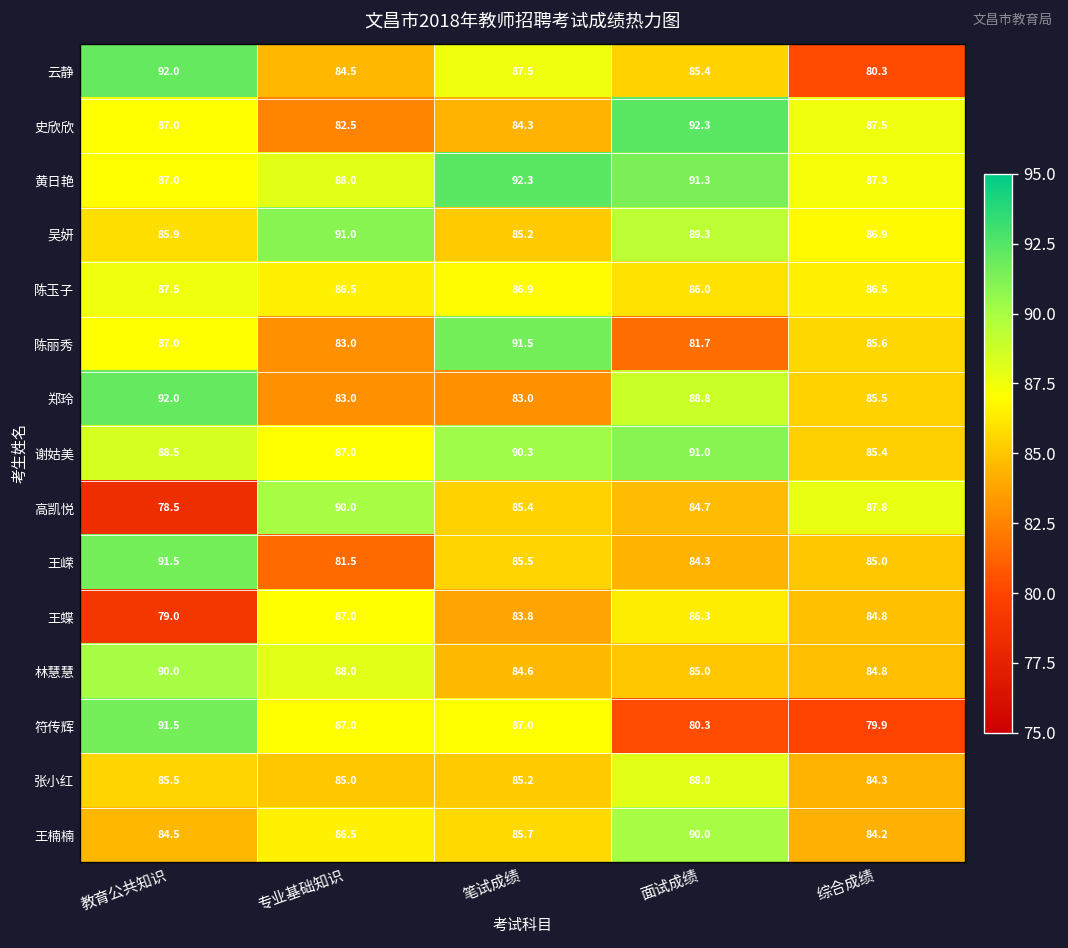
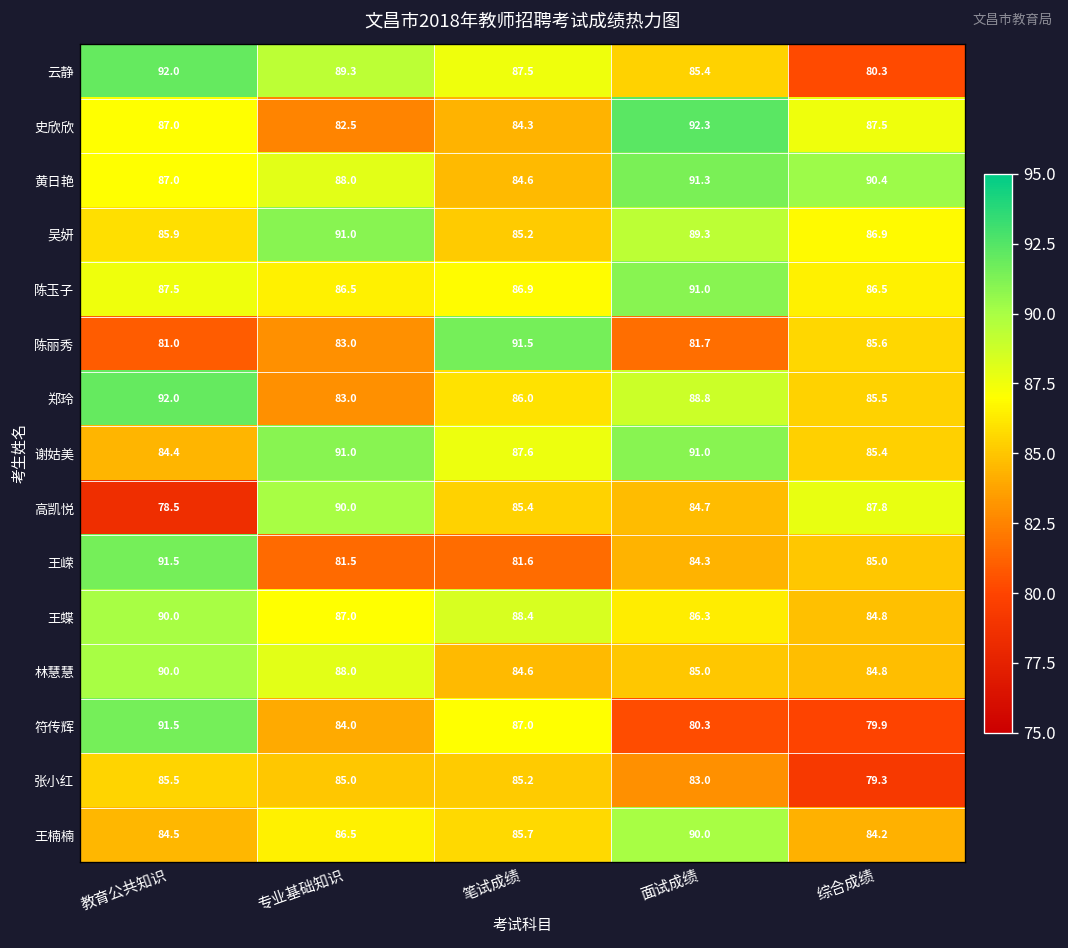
云静, 专业基础知识: 84.5 -> 89.3
黄日艳, 笔试成绩: 92.3 -> 84.6
黄日艳, 综合成绩: 87.3 -> 90.4
陈玉子, 面试成绩: 86.0 -> 91.0
陈丽秀, 教育公共知识: 87.0 -> 81.0
郑玲, 笔试成绩: 83.0 -> 86.0
谢姑美, 教育公共知识: 88.5 -> 84.4
谢姑美, 专业基础知识: 87.0 -> 91.0
谢姑美, 笔试成绩: 90.3 -> 87.6
王嵘, 笔试成绩: 85.5 -> 81.6
王蝶, 教育公共知识: 79.0 -> 90.0
王蝶, 笔试成绩: 83.8 -> 88.4
符传辉, 专业基础知识: 87.0 -> 84.0
张小红, 面试成绩: 88.0 -> 83.0
张小红, 综合成绩: 84.3 -> 79.3
